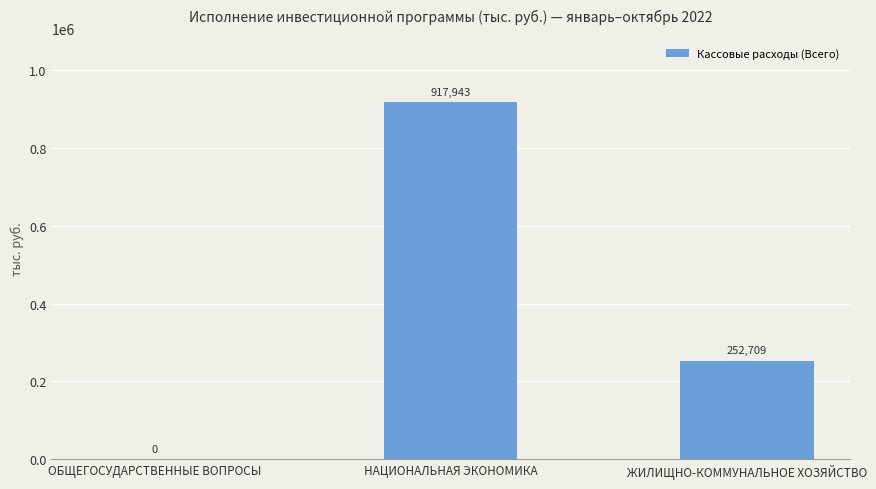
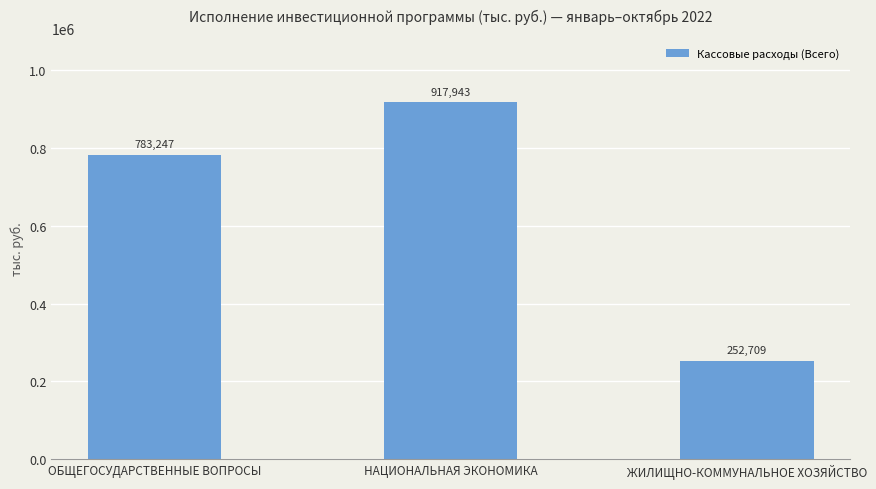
ОБЩЕГОСУДАРСТВЕННЫЕ ВОПРОСЫ: 0 -> 783,247
